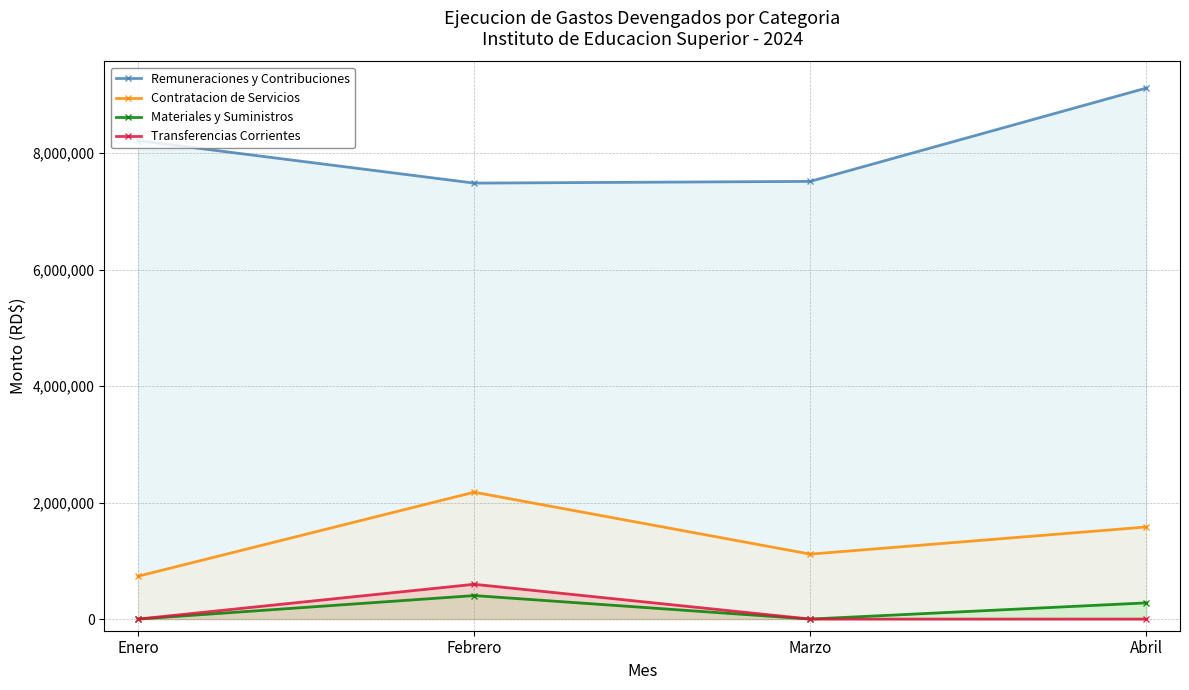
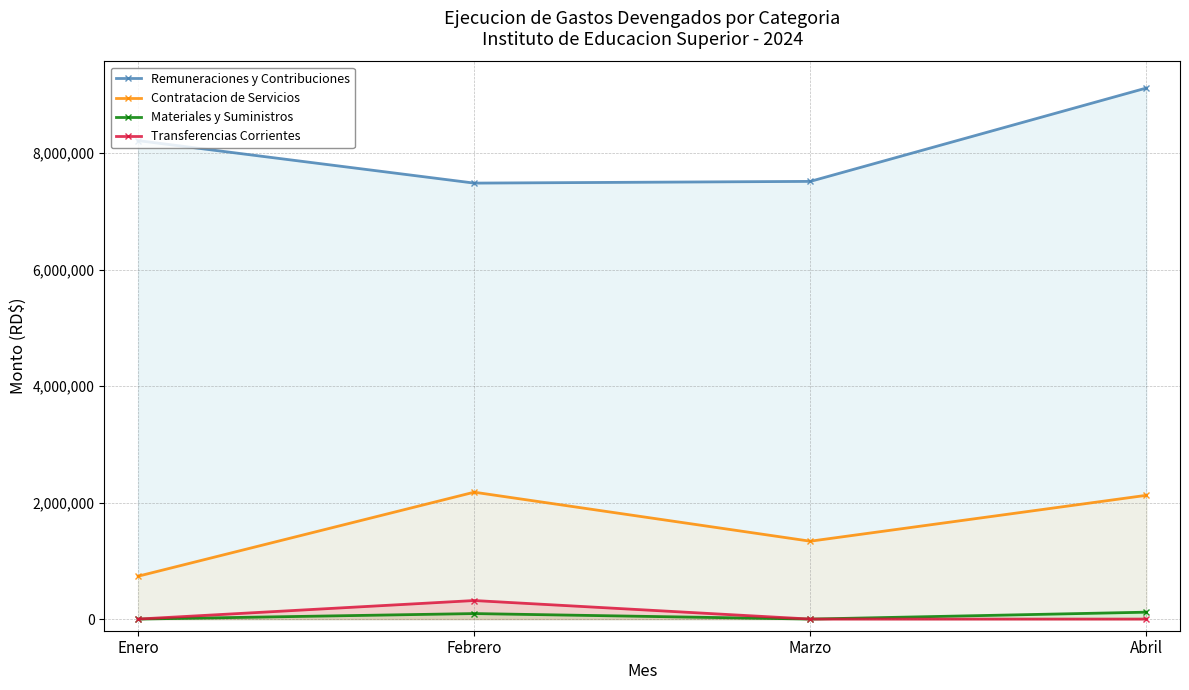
Materiales y Suministros, Febrero: 400,000 -> 100,000
Transferencias Corrientes, Febrero: 600,000 -> 300,000
Contratacion de Servicios, Marzo: 1,100,000 -> 1,300,000
Contratacion de Servicios, Abril: 1,600,000 -> 2,100,000
Materiales y Suministros, Abril: 300,000 -> 100,000
